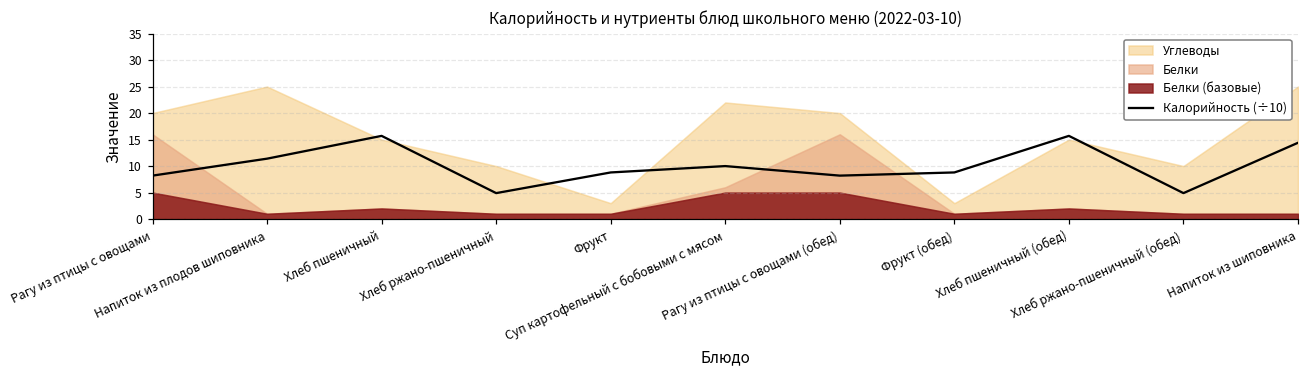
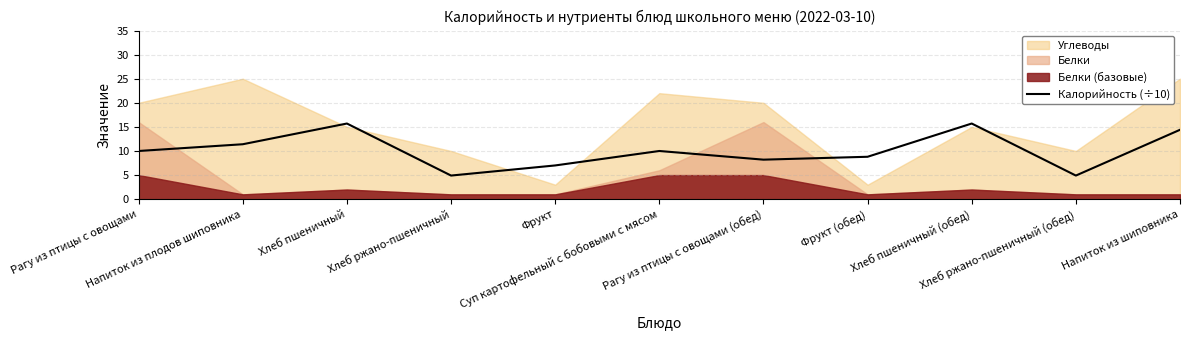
Калорийность (÷10), Рагу из птицы с овощами: 8 -> 10
Калорийность (÷10), Фрукт: 9 -> 7
